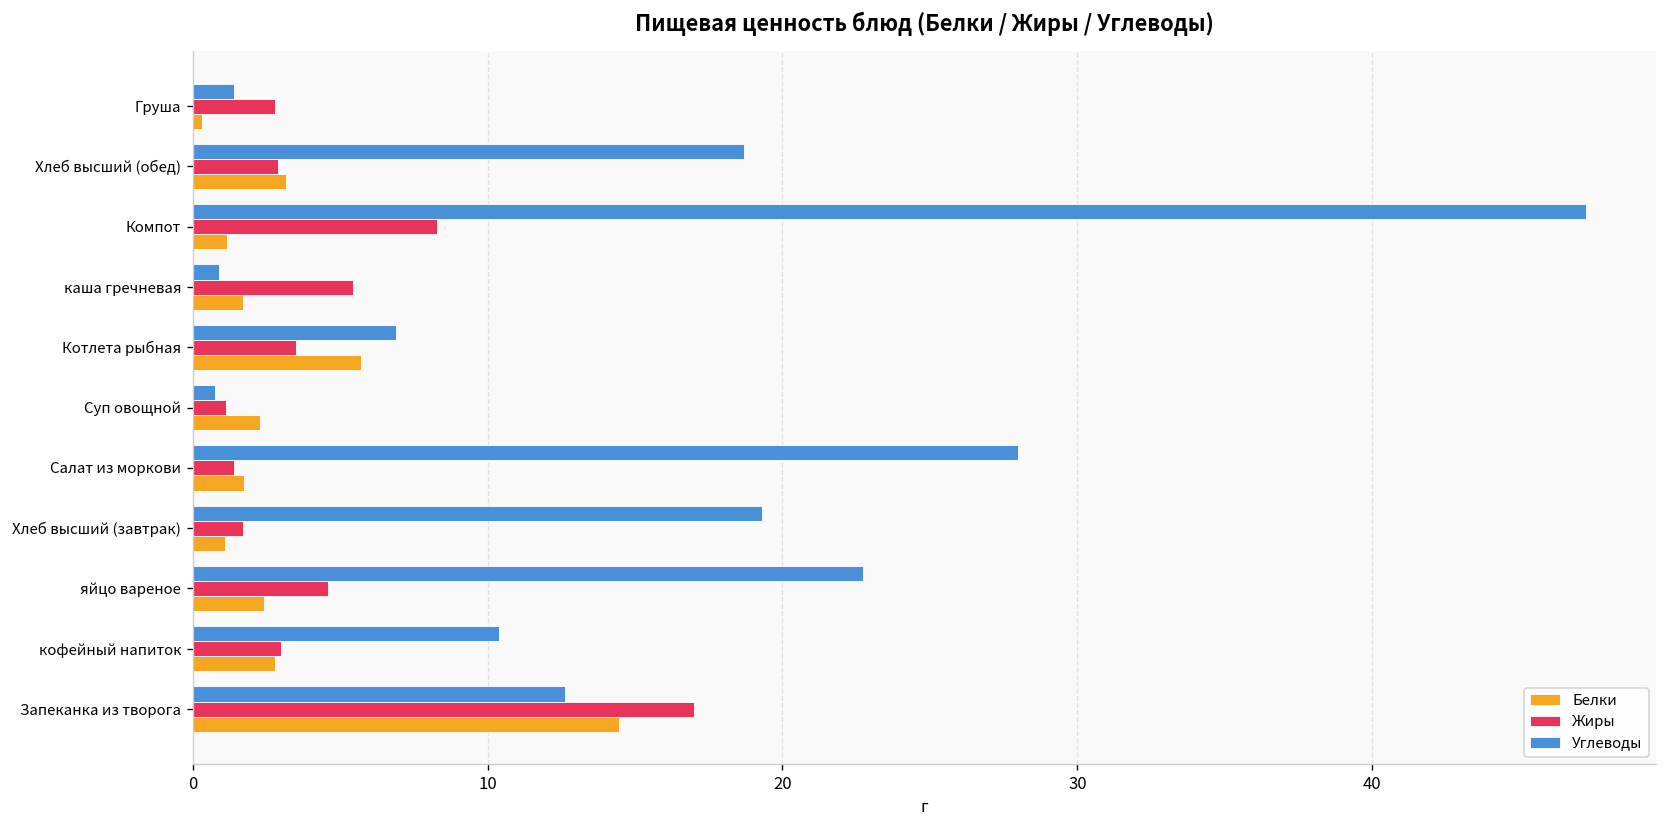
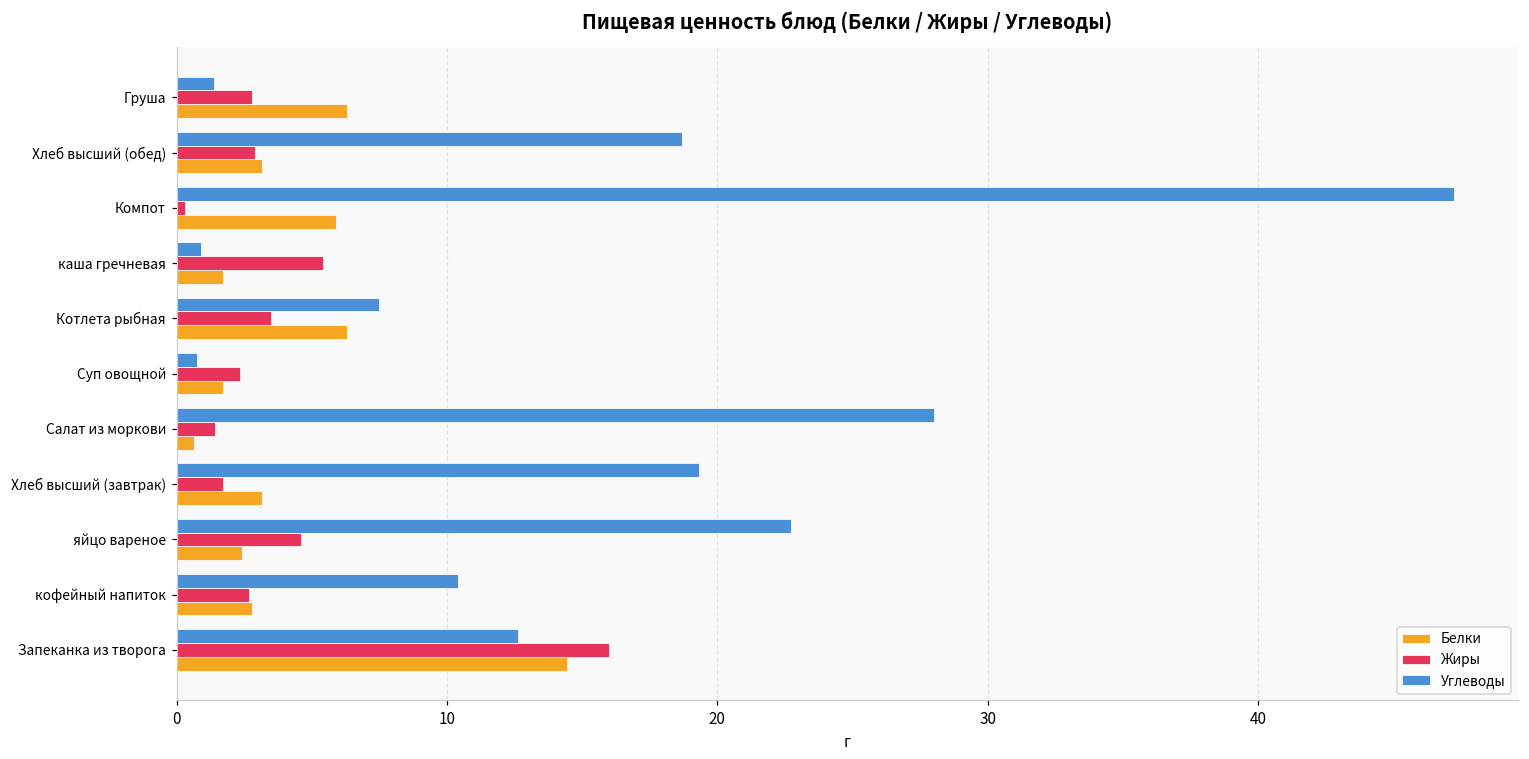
Белки, Груша: 0.3 -> 6.3
Жиры, Компот: 8.3 -> 0.3
Белки, Компот: 1.2 -> 5.9
Углеводы, Котлета рыбная: 6.9 -> 7.5
Белки, Котлета рыбная: 5.7 -> 6.3
Жиры, Суп овощной: 1.1 -> 2.3
Белки, Суп овощной: 2.3 -> 1.7
Белки, Салат из моркови: 1.8 -> 0.6
Белки, Хлеб высший (завтрак): 1.1 -> 3.2
Жиры, кофейный напиток: 3.0 -> 2.7
Жиры, Запеканка из творога: 17 -> 16
